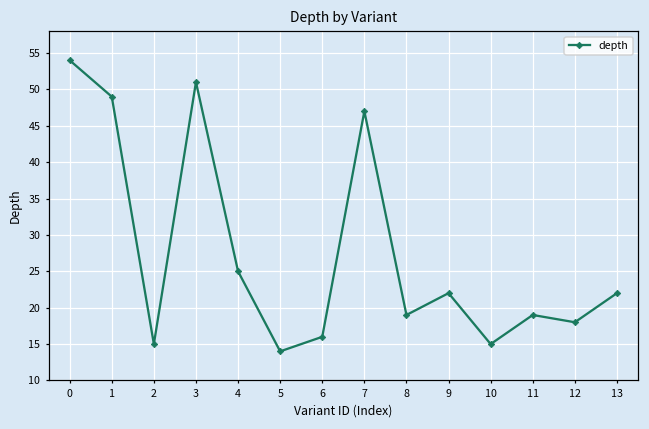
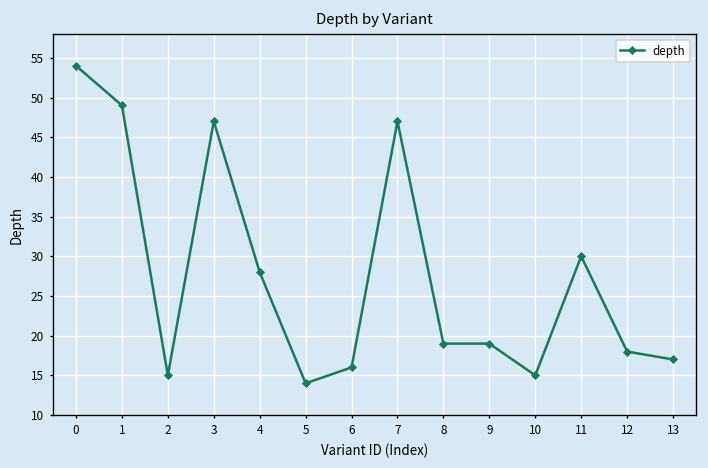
3: 51 -> 47
4: 25 -> 28
9: 22 -> 19
11: 19 -> 30
13: 22 -> 17
